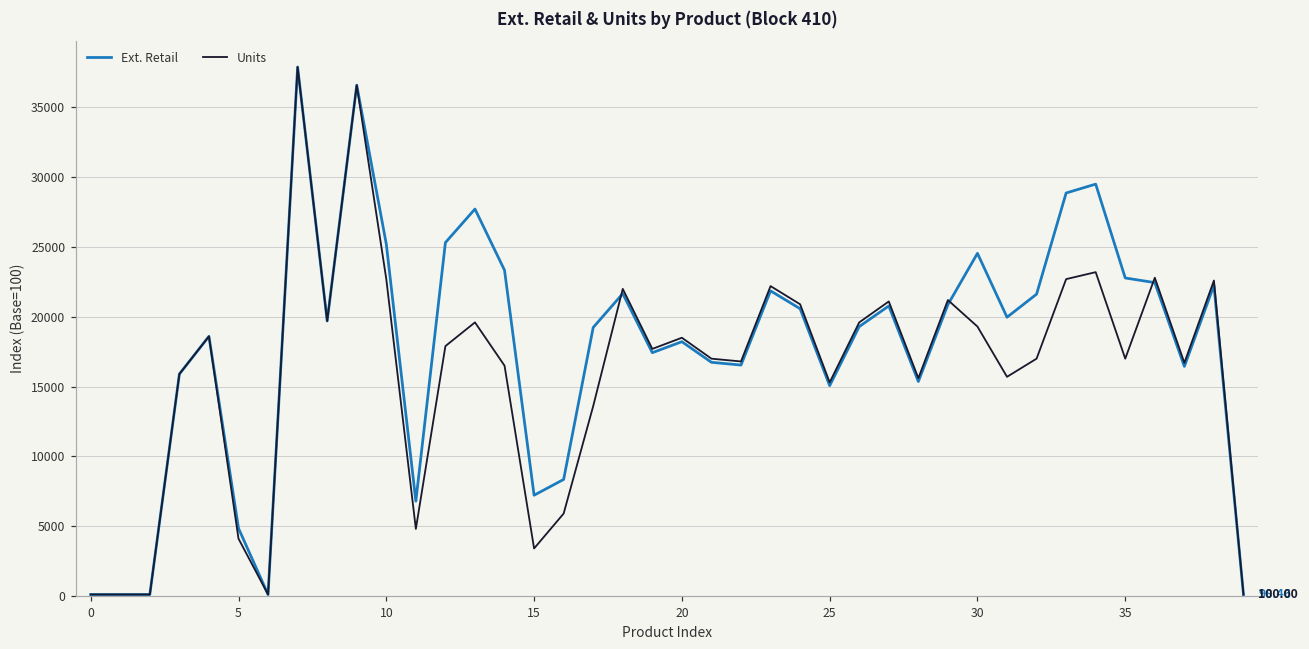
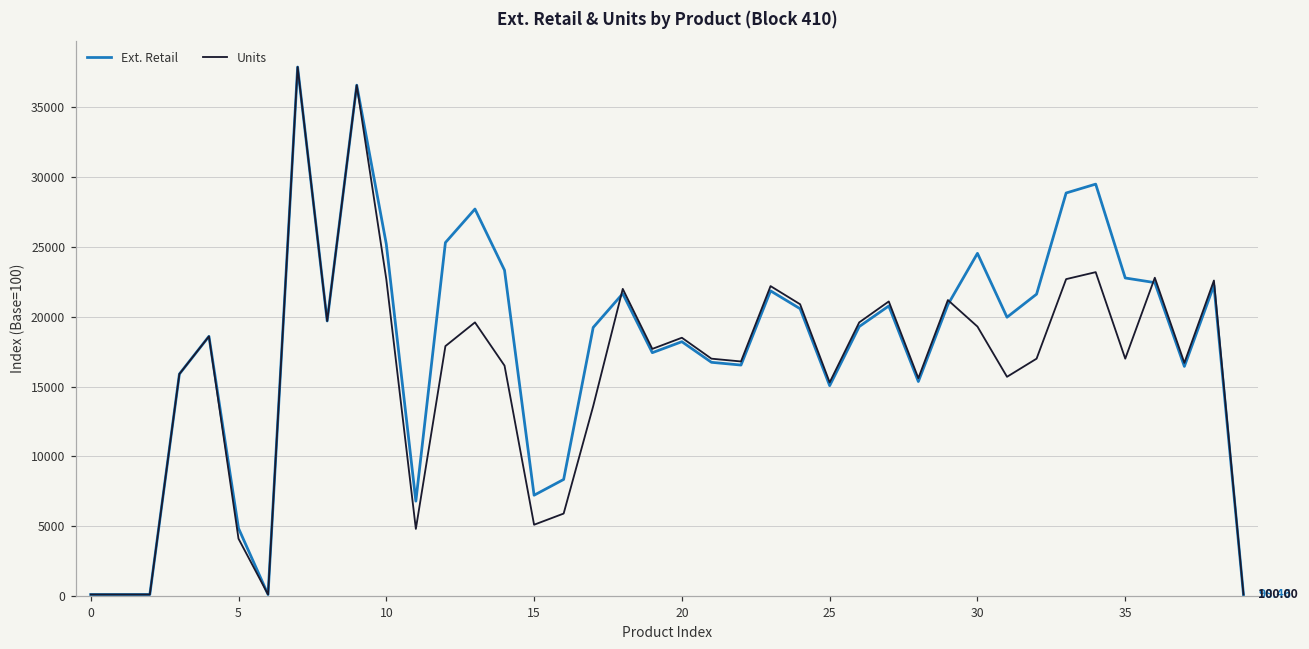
Units, 15: 3400 -> 5100
